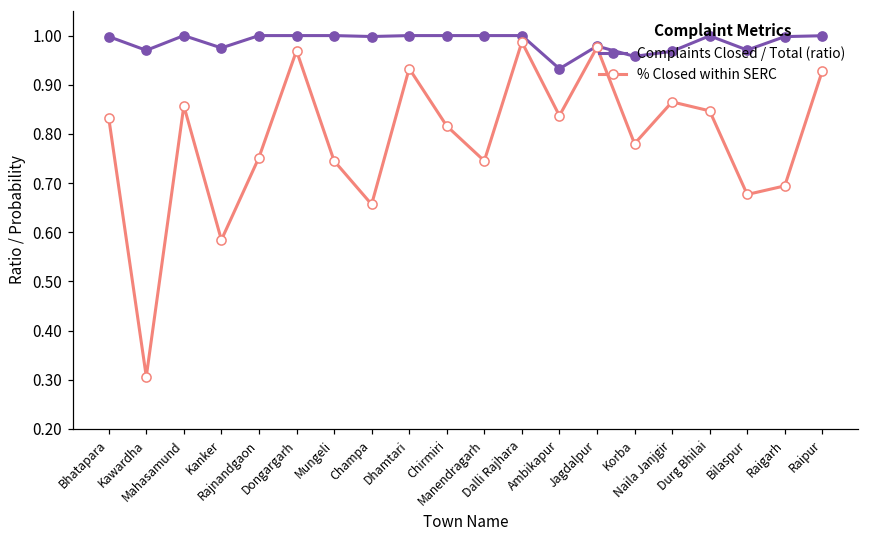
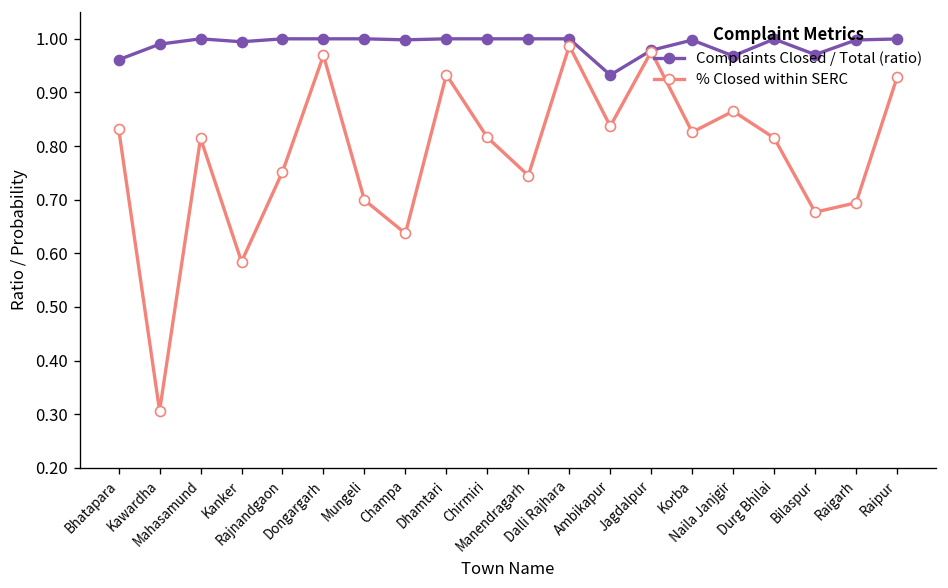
Complaints Closed / Total (ratio), Bhatapara: 1.00 -> 0.96
Complaints Closed / Total (ratio), Kawardha: 0.97 -> 0.99
% Closed within SERC, Mahasamund: 0.86 -> 0.81
Complaints Closed / Total (ratio), Kanker: 0.97 -> 0.99
% Closed within SERC, Mungeli: 0.75 -> 0.70
% Closed within SERC, Champa: 0.66 -> 0.64
Complaints Closed / Total (ratio), Korba: 0.96 -> 1.00
% Closed within SERC, Korba: 0.78 -> 0.83
% Closed within SERC, Durg Bhilai: 0.85 -> 0.82
